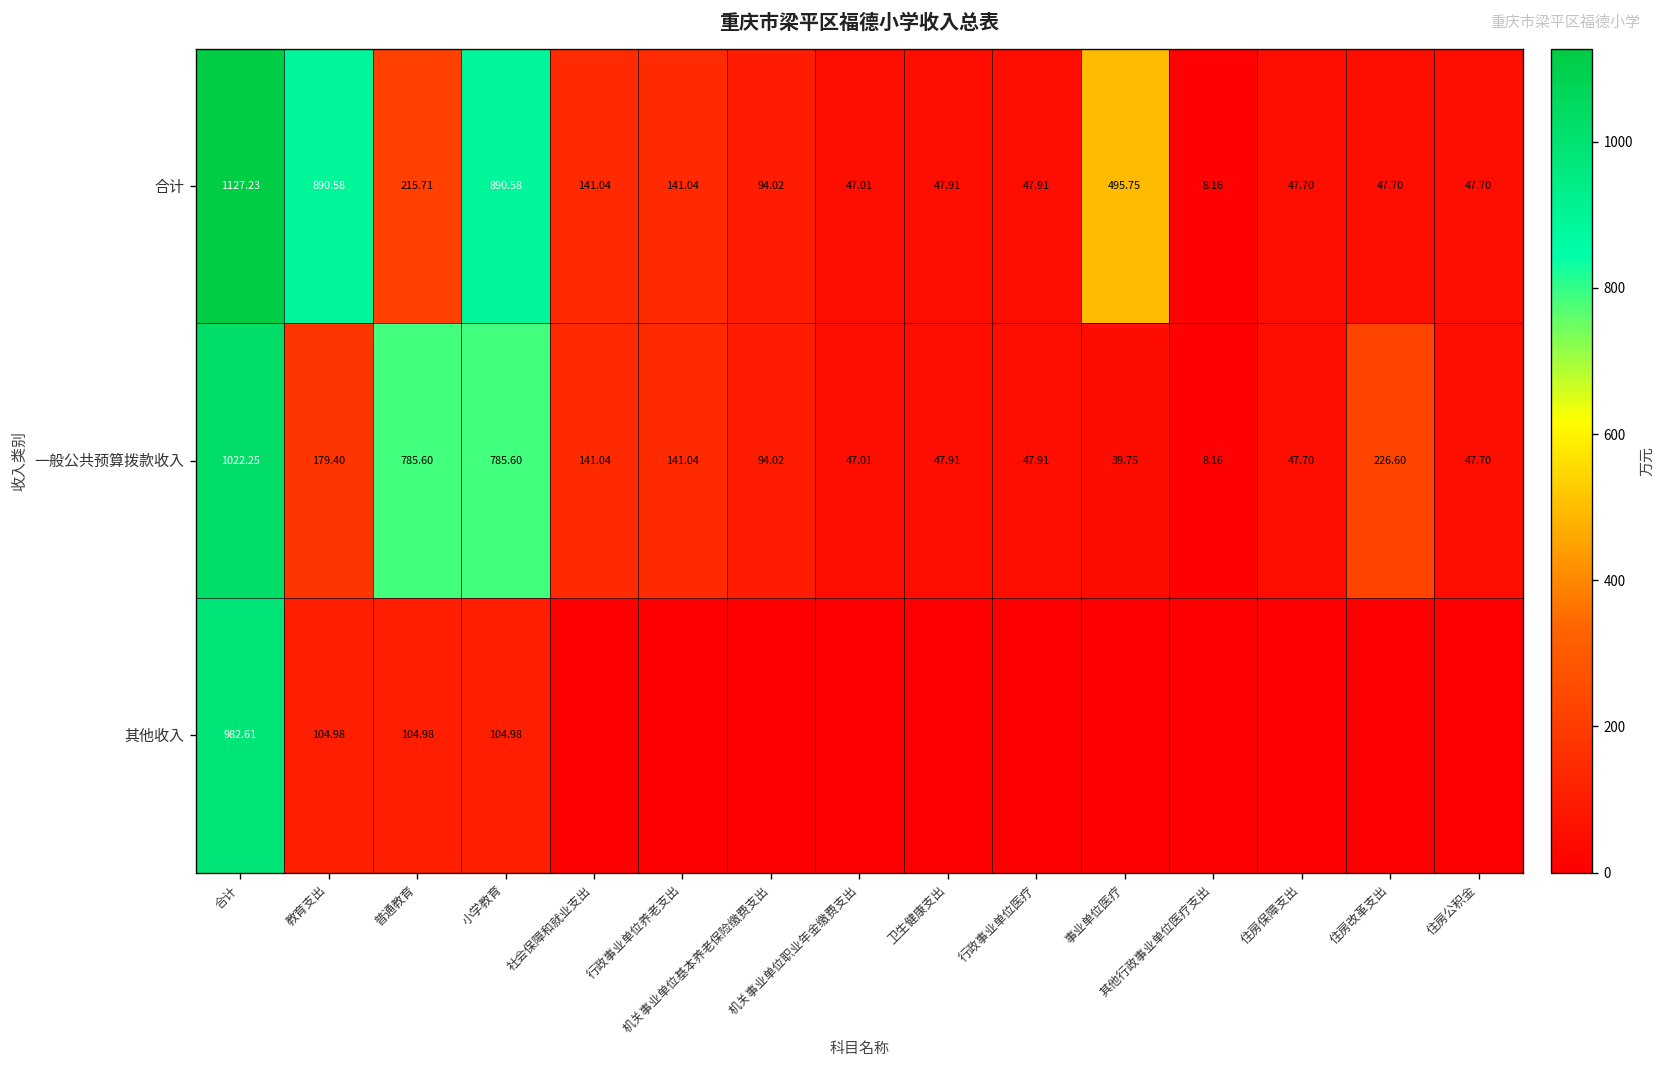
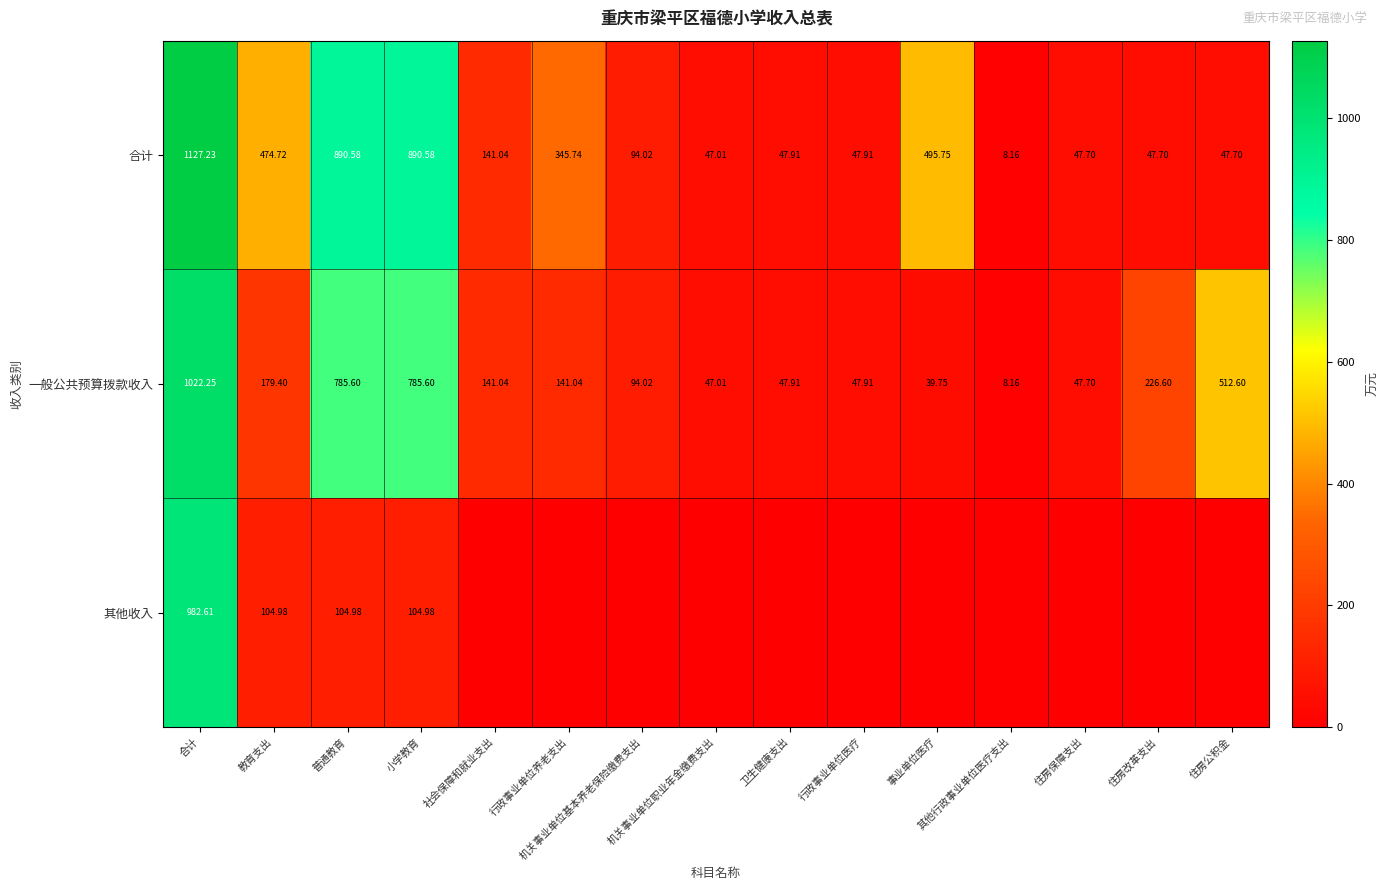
合计, 教育支出: 890.58 -> 474.72
合计, 普通教育: 215.71 -> 890.58
合计, 行政事业单位养老支出: 141.04 -> 345.74
一般公共预算拨款收入, 住房公积金: 47.70 -> 512.60
